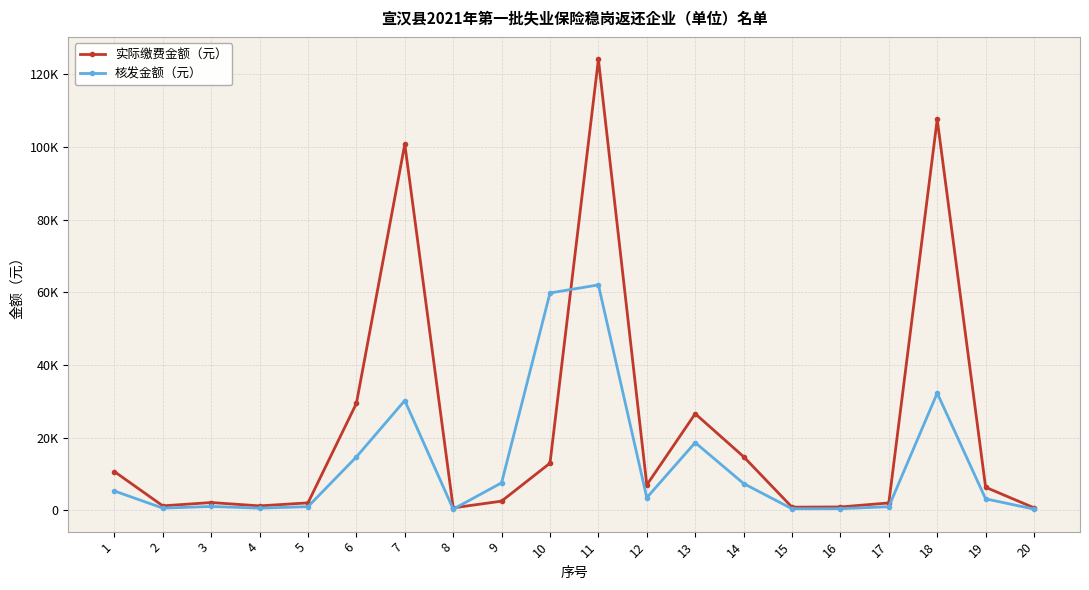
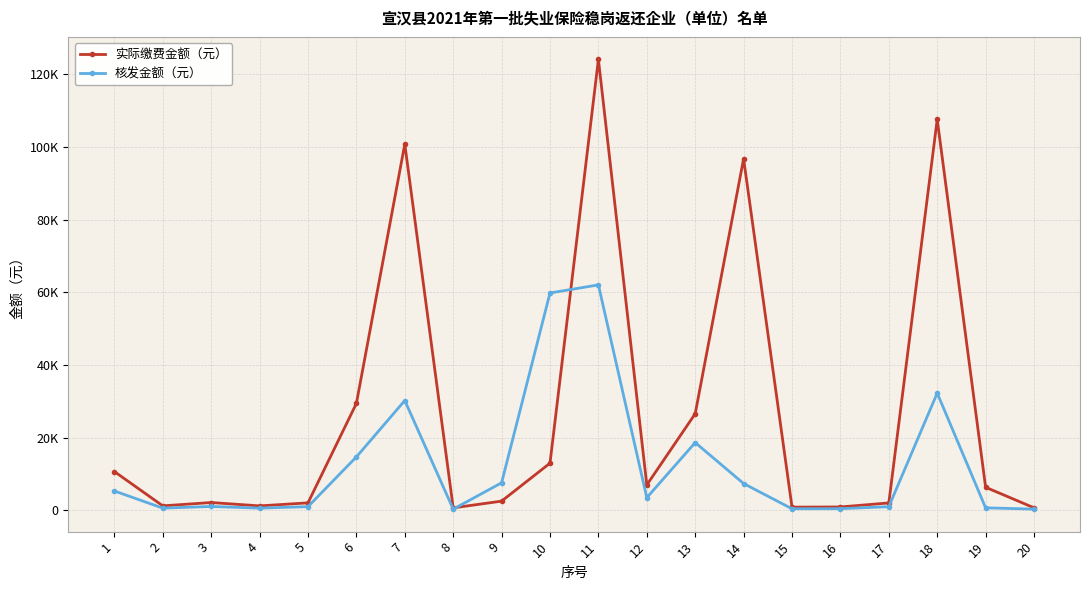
实际缴费金额（元）, 14: 15000 -> 97000
核发金额（元）, 19: 3000 -> 1000
